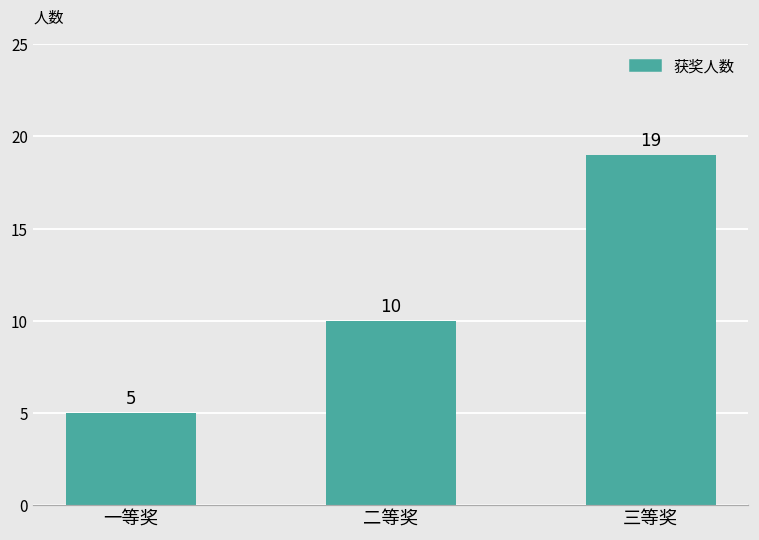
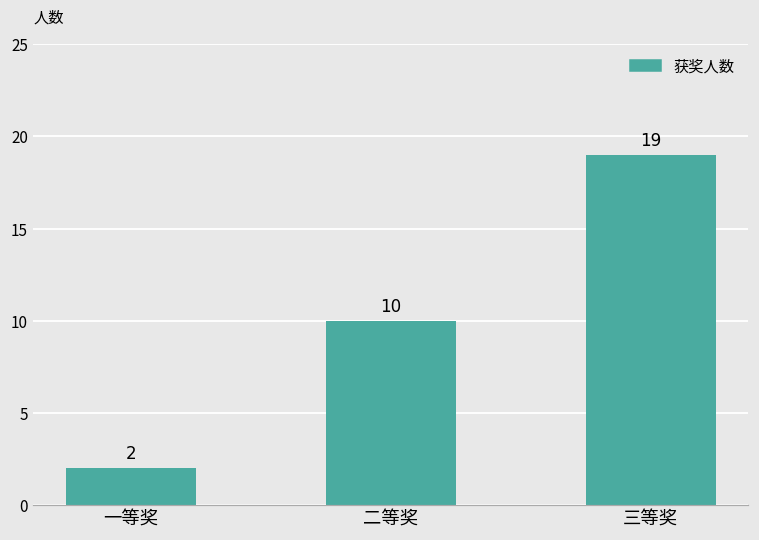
一等奖: 5 -> 2
